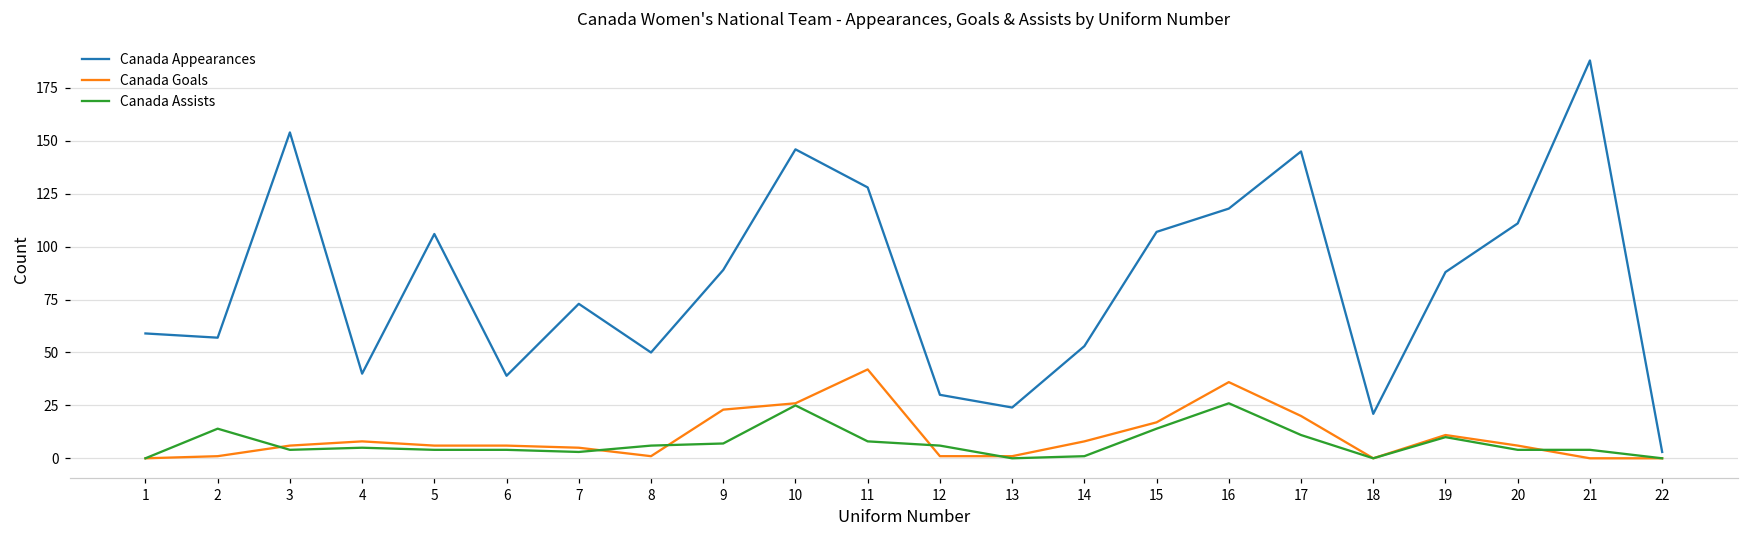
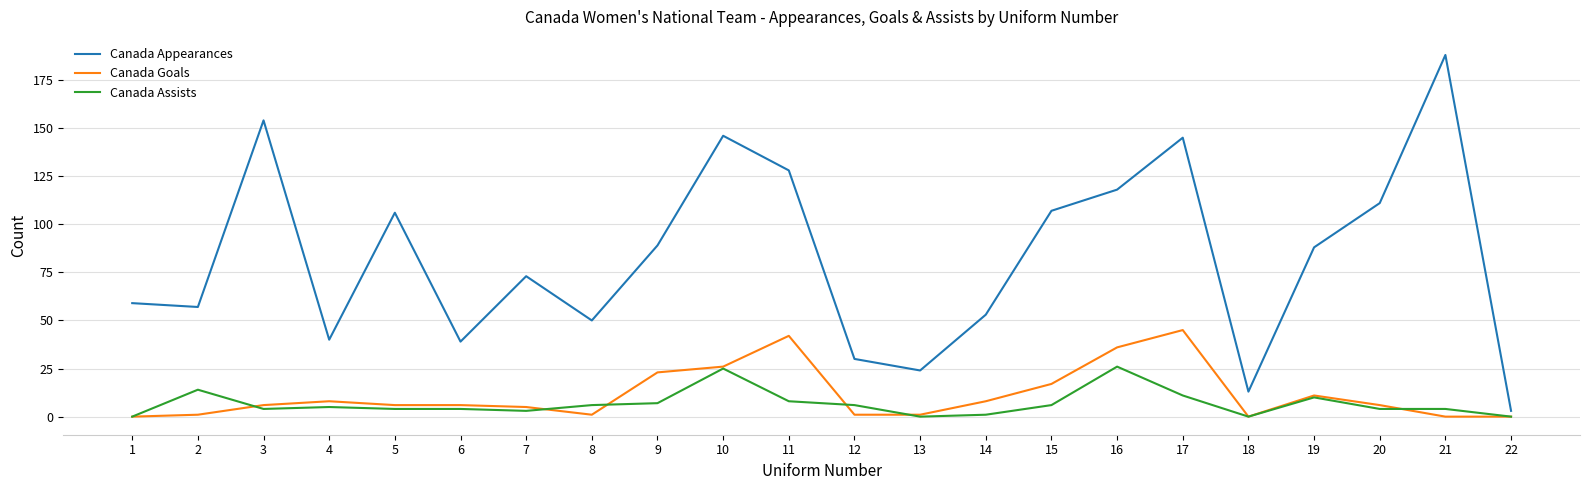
Canada Assists, 15: 14 -> 6
Canada Goals, 17: 20 -> 45
Canada Appearances, 18: 21 -> 13
